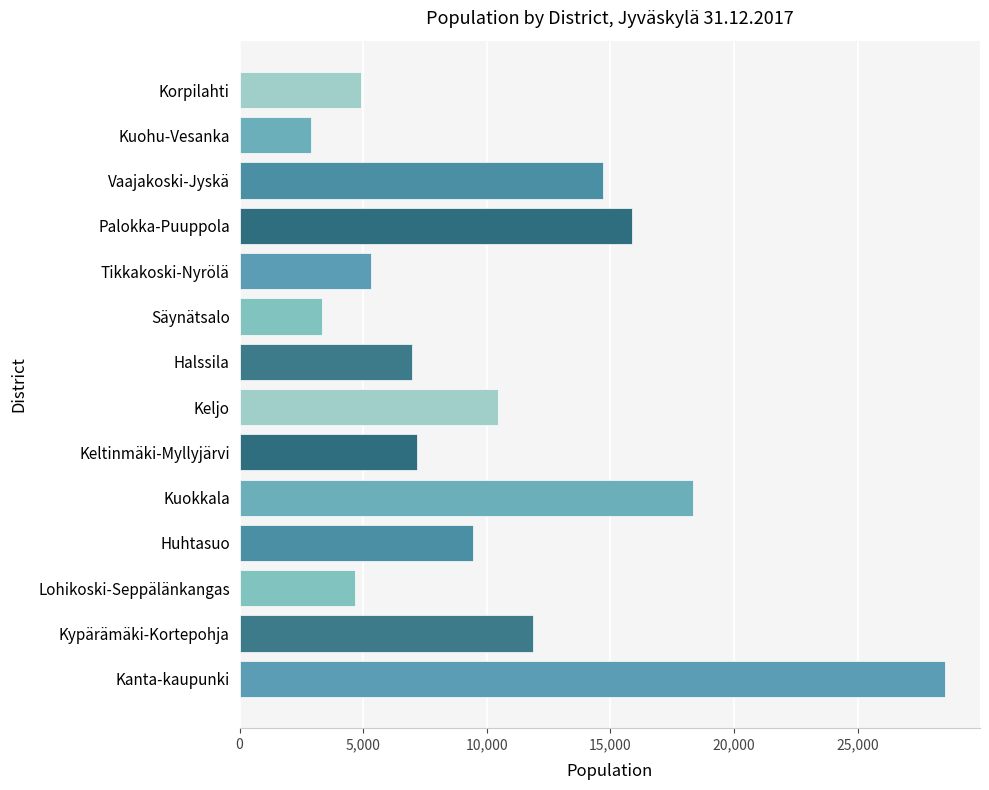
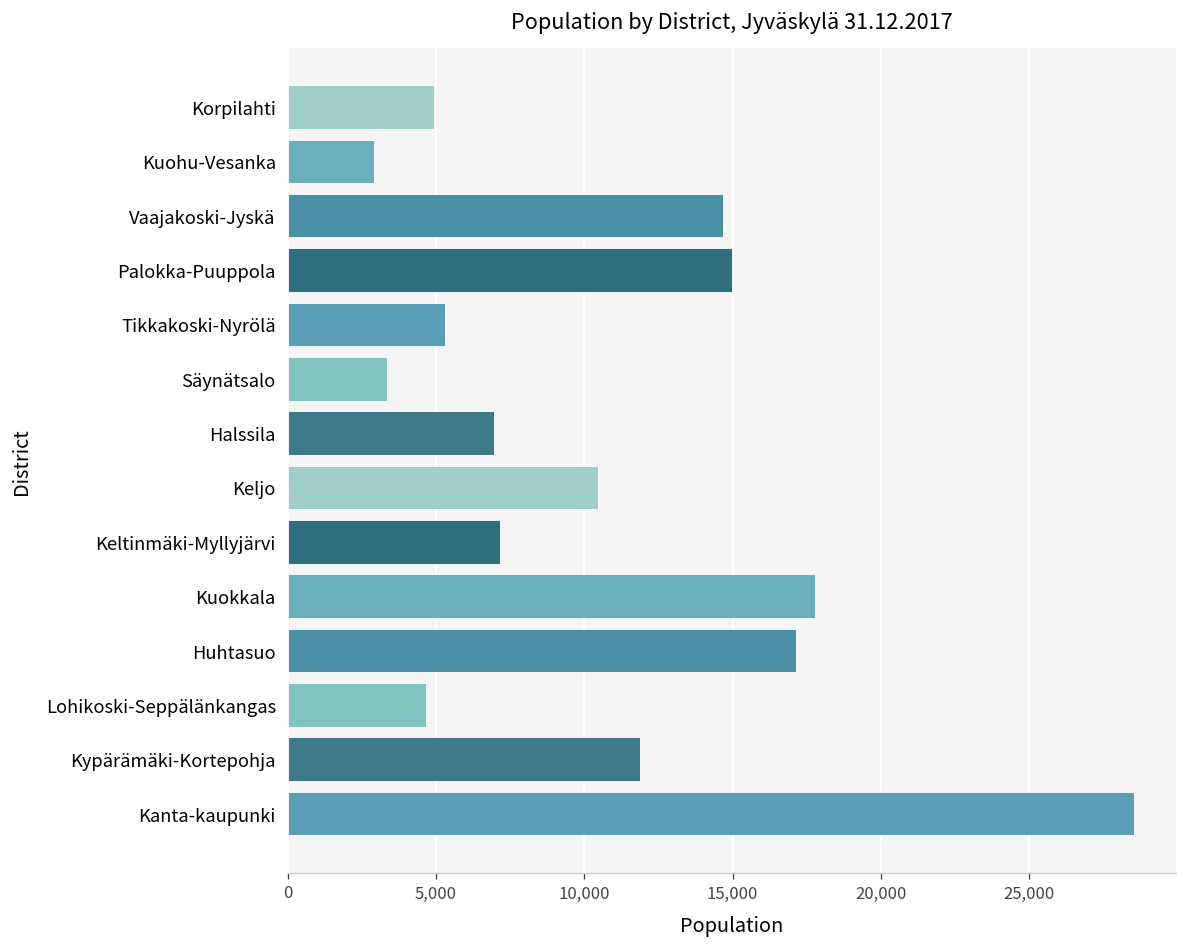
Palokka-Puuppola: 15,900 -> 15,000
Kuokkala: 18,300 -> 17,800
Huhtasuo: 9,500 -> 17,100
